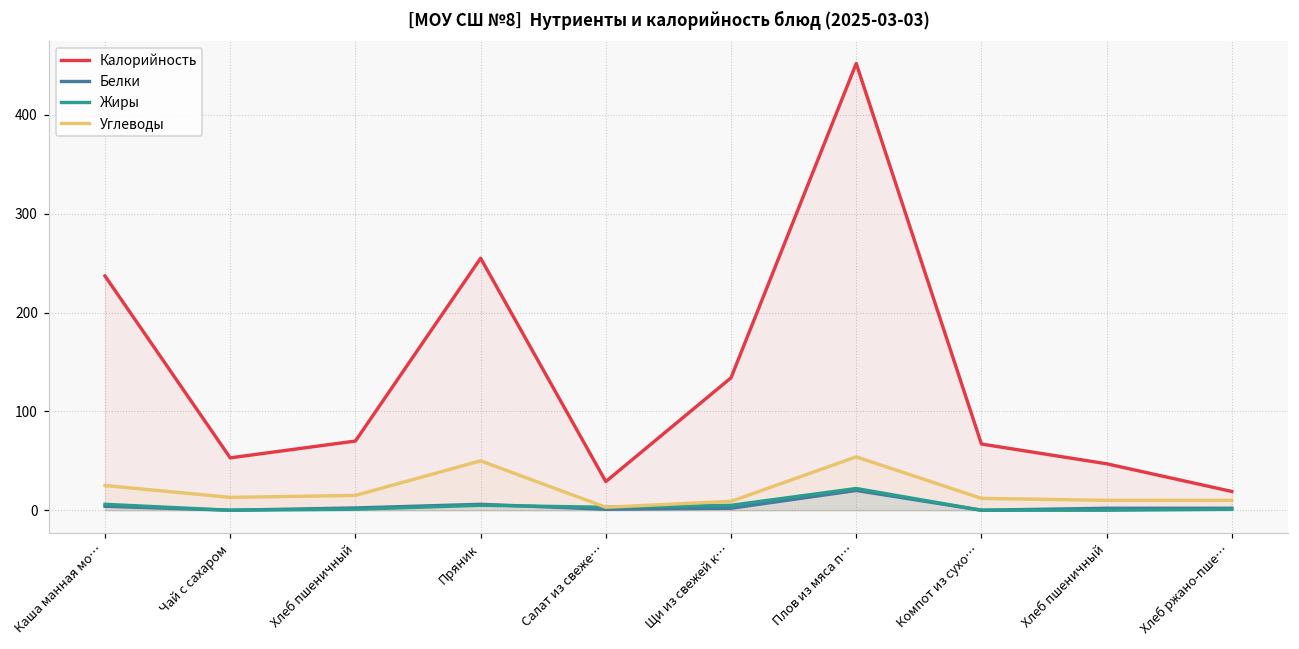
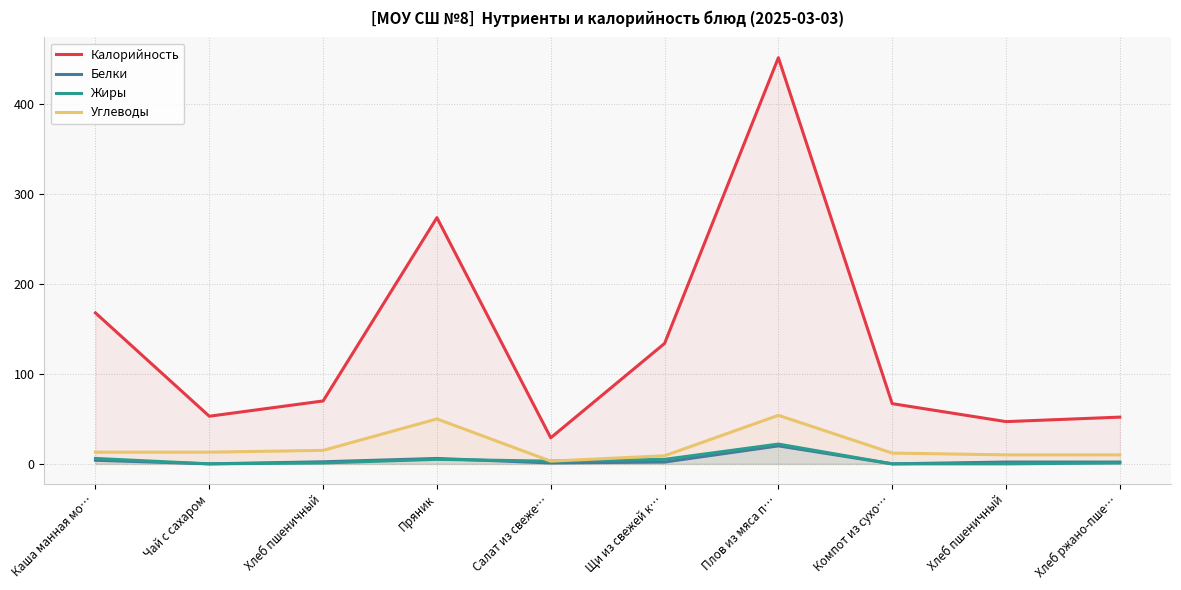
Калорийность, Каша манная мо…: 240 -> 170
Углеводы, Каша манная мо…: 30 -> 10
Калорийность, Пряник: 260 -> 270
Калорийность, Хлеб ржано-пше…: 20 -> 50
